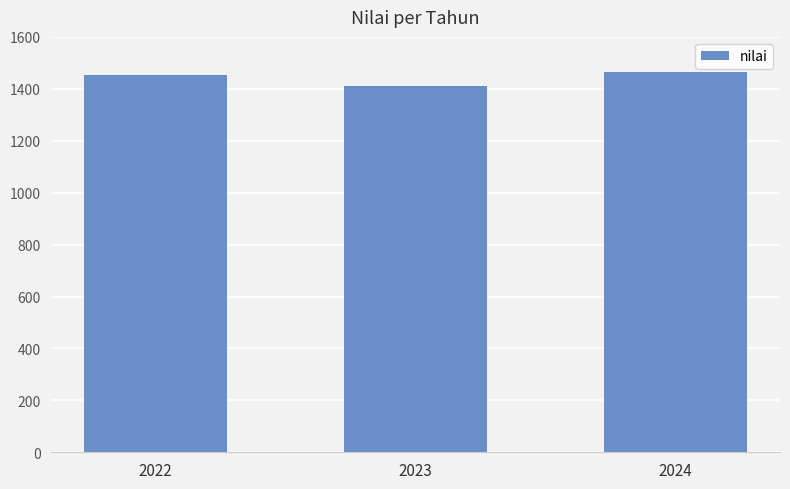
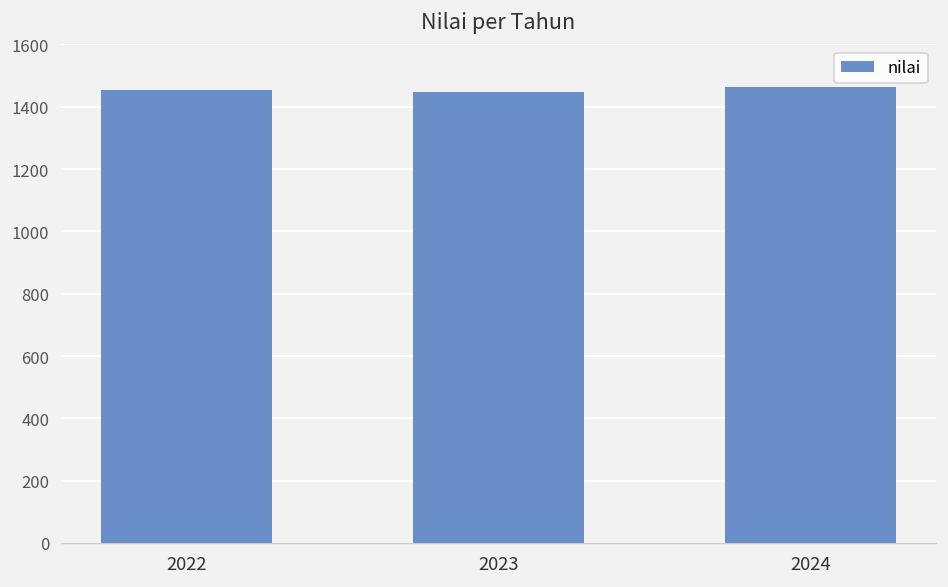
2023: 1410 -> 1450
